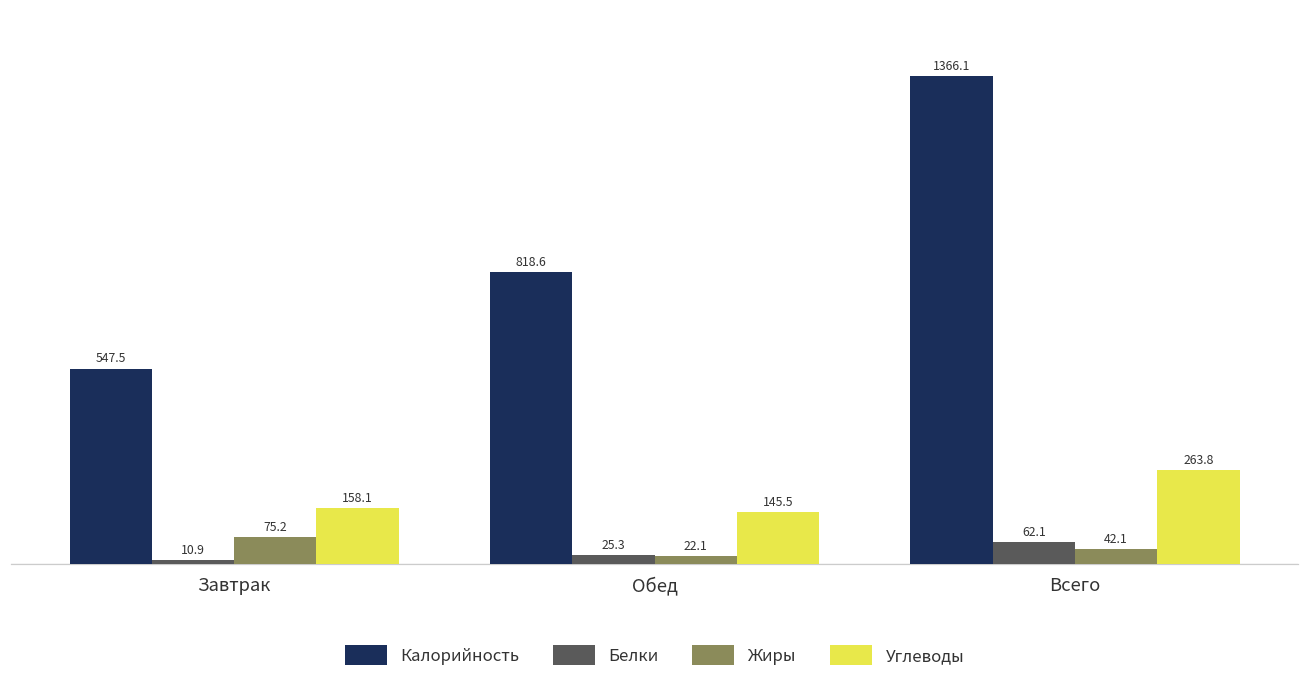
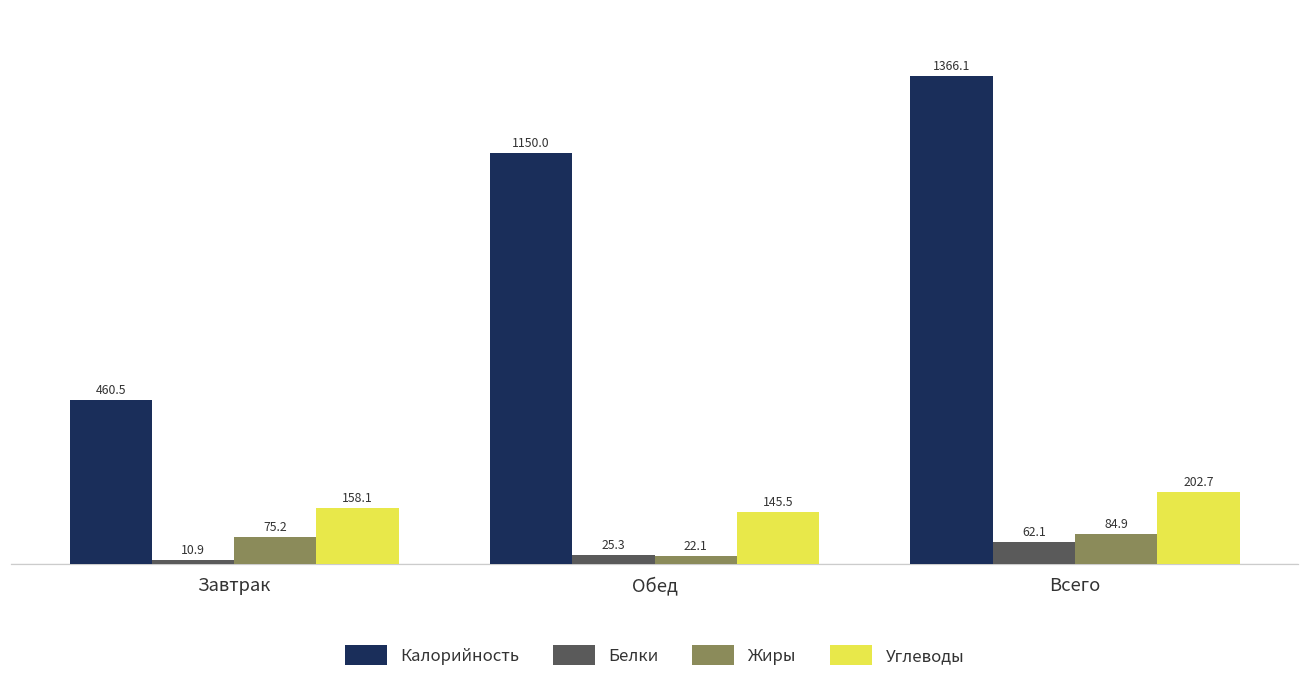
Калорийность, Завтрак: 547.5 -> 460.5
Калорийность, Обед: 818.6 -> 1150.0
Жиры, Всего: 42.1 -> 84.9
Углеводы, Всего: 263.8 -> 202.7
